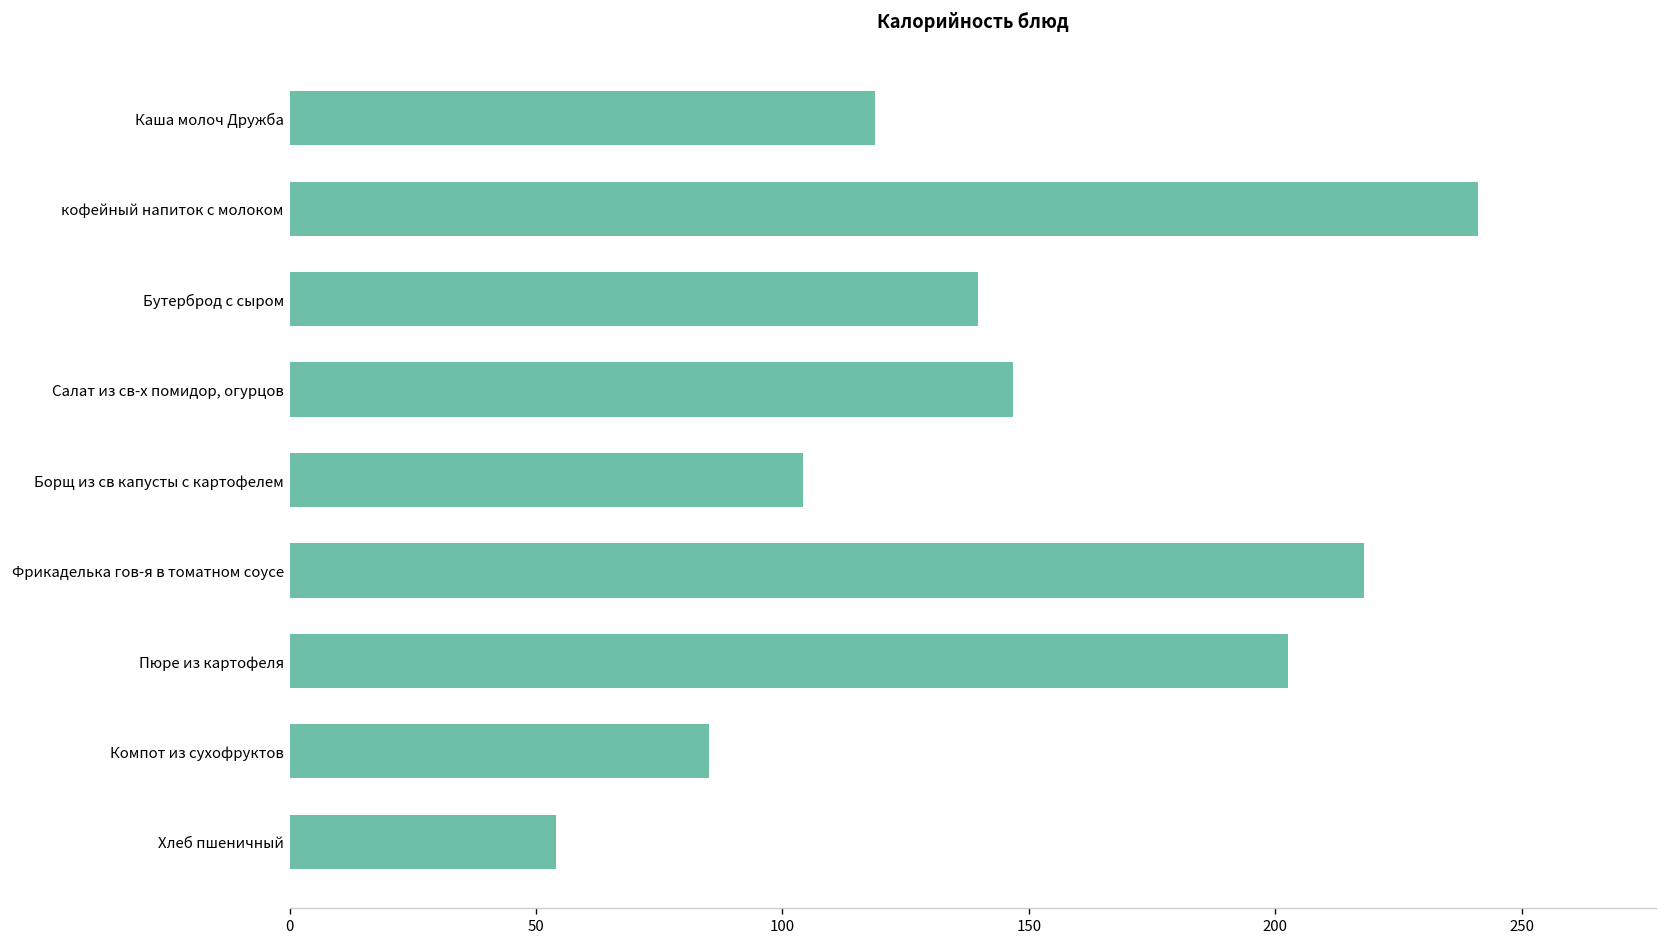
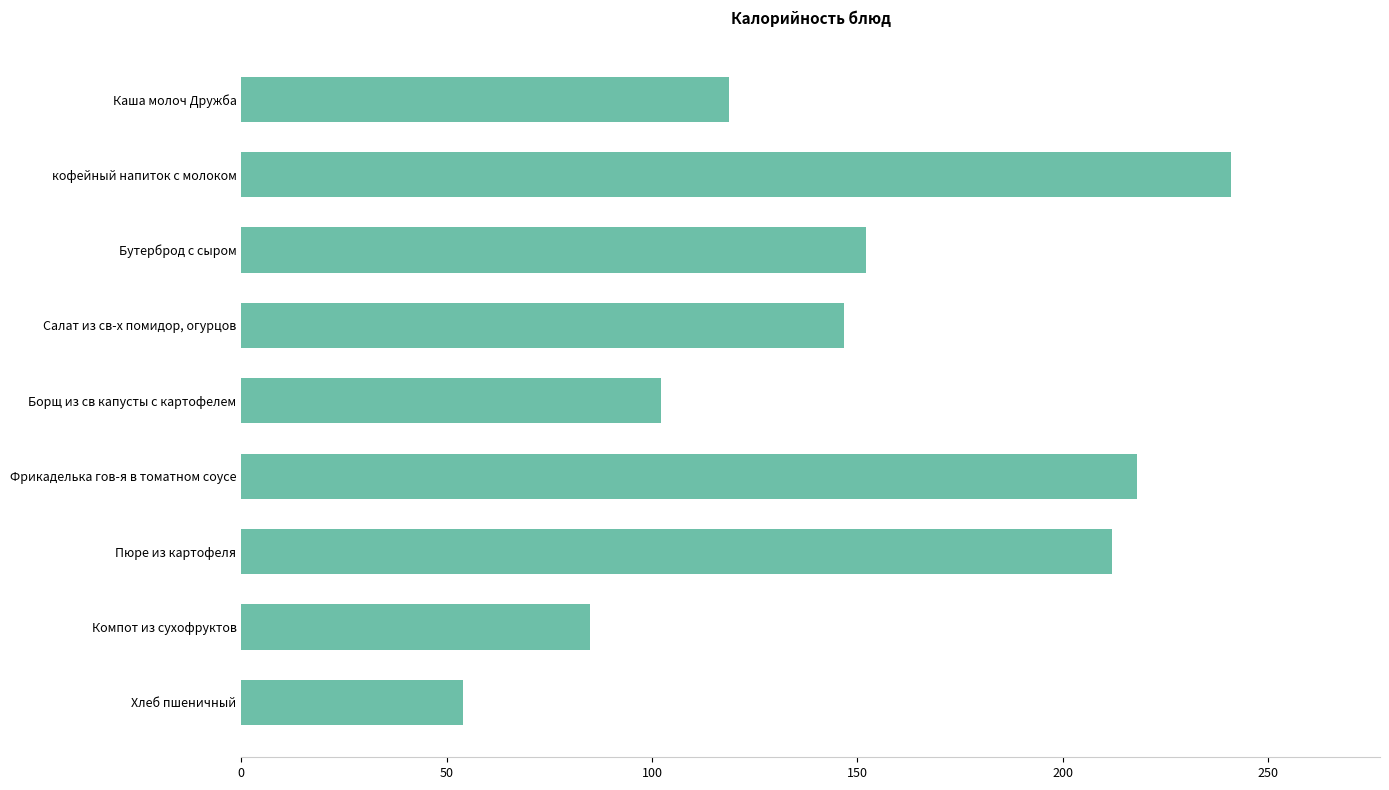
Бутерброд с сыром: 140 -> 152
Борщ из св капусты с картофелем: 104 -> 102
Пюре из картофеля: 203 -> 212
